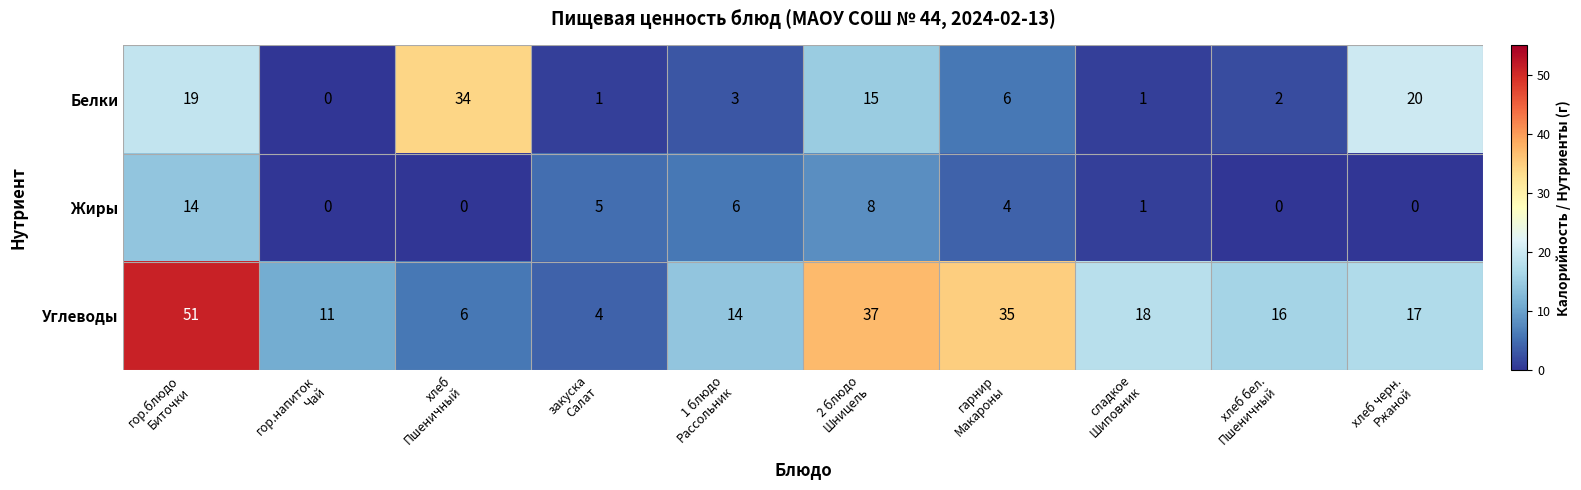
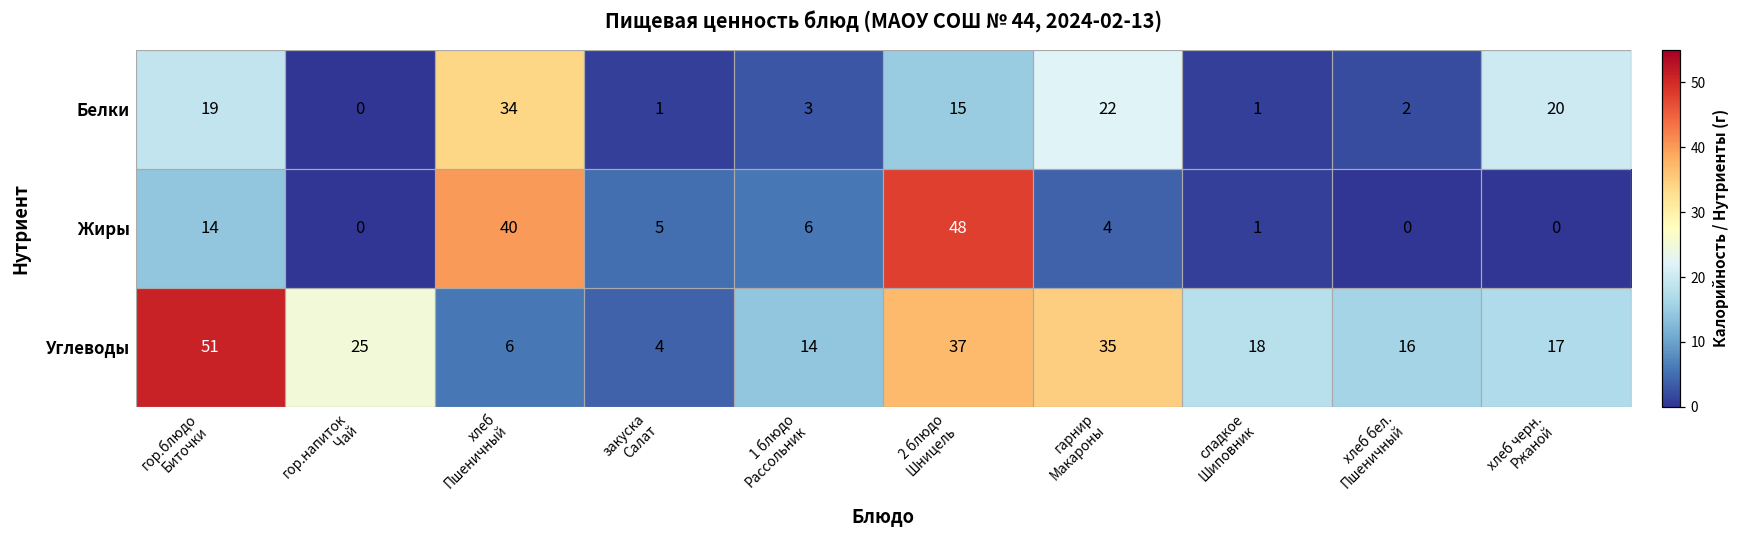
Белки, гарнир Макароны: 6 -> 22
Жиры, хлеб Пшеничный: 0 -> 40
Жиры, 2 блюдо Шницель: 8 -> 48
Углеводы, гор.напиток Чай: 11 -> 25
